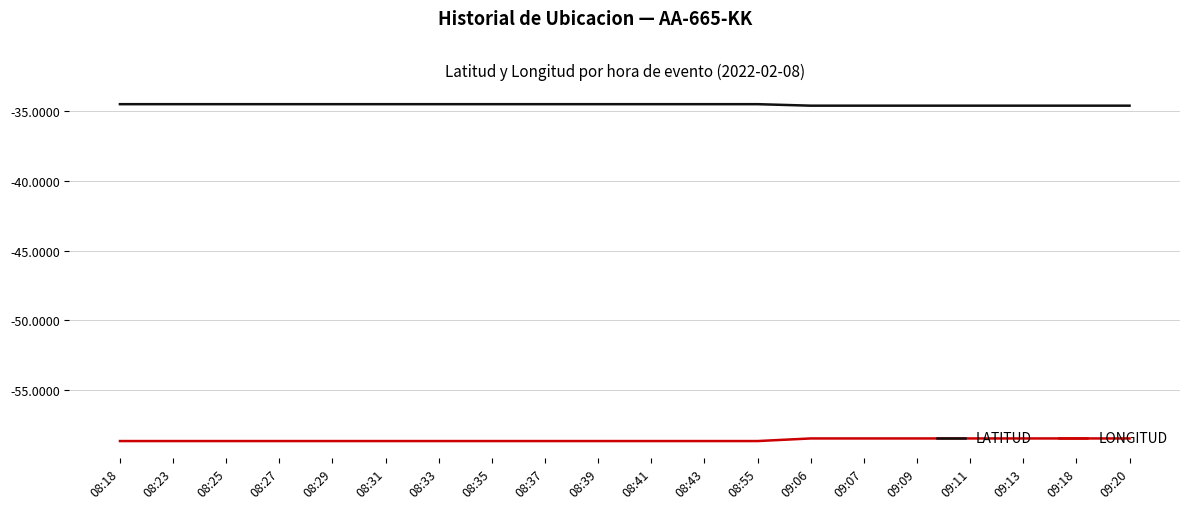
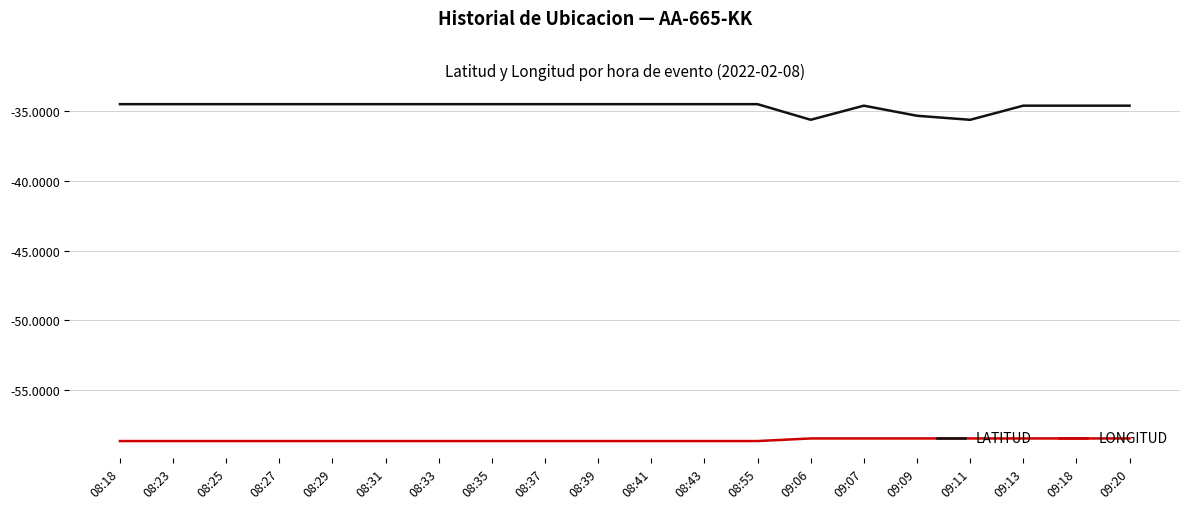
LATITUD, 09:06: -34.6 -> -35.6
LATITUD, 09:09: -34.6 -> -35.3
LATITUD, 09:11: -34.6 -> -35.6
